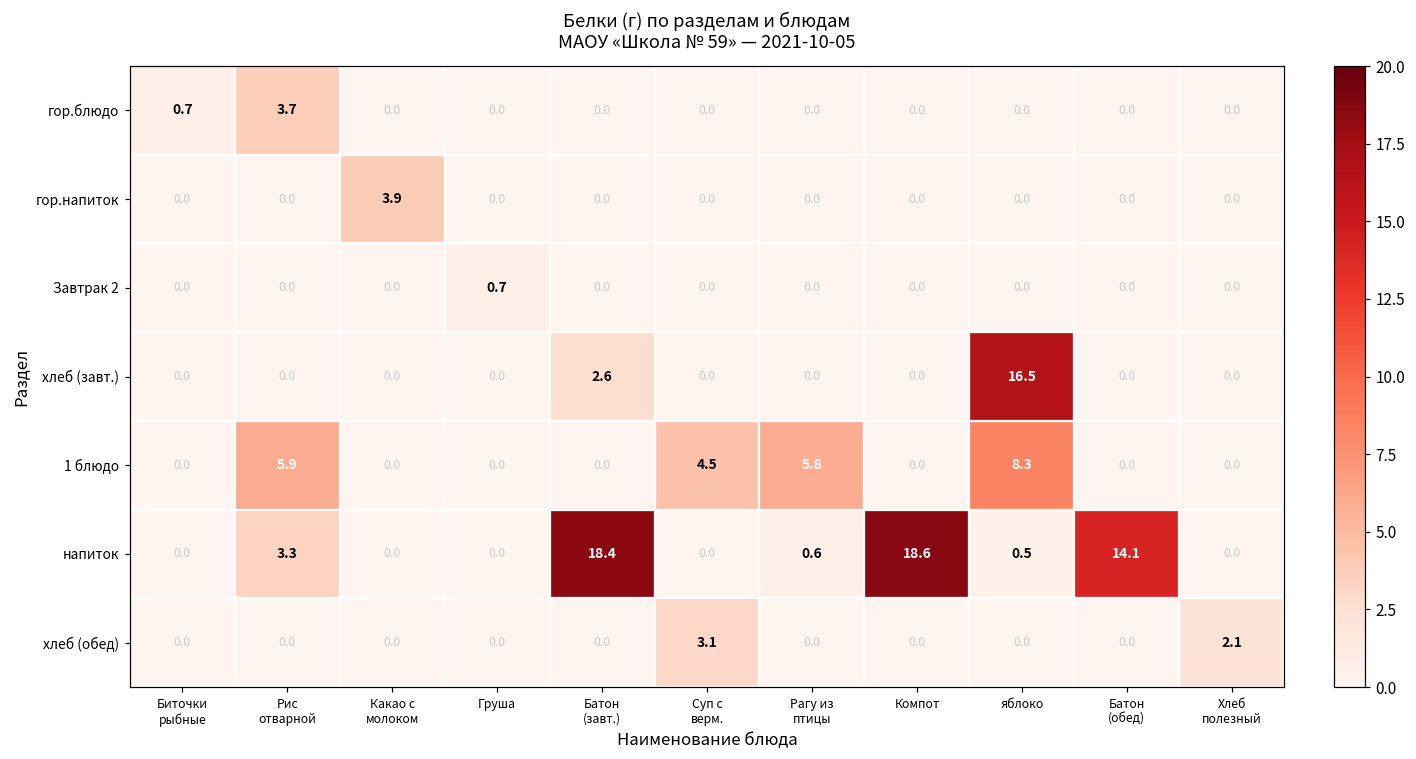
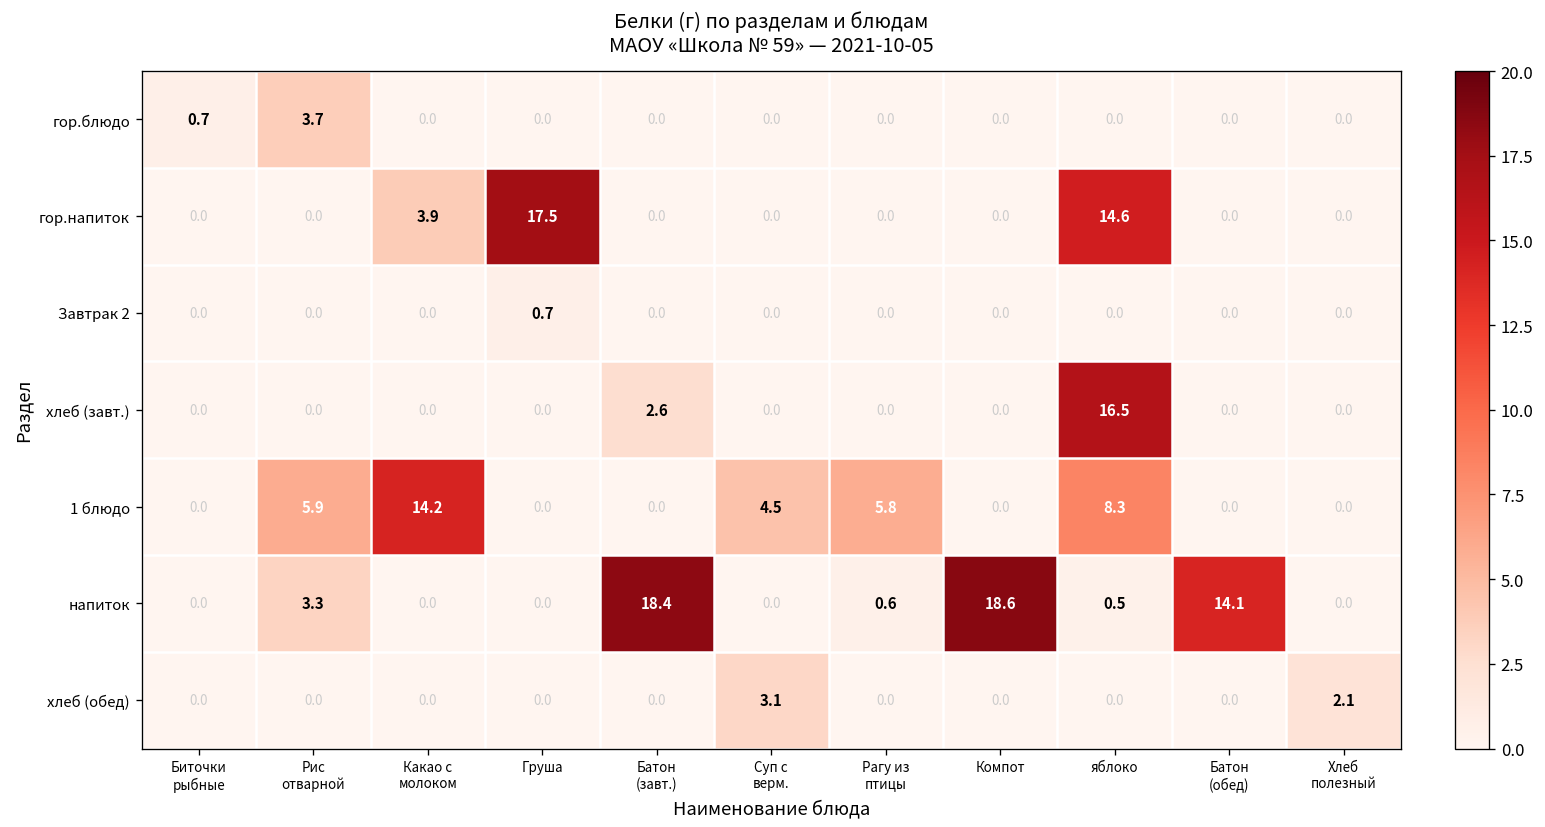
гор.напиток, Груша: 0.0 -> 17.5
гор.напиток, яблоко: 0.0 -> 14.6
1 блюдо, Какао с молоком: 0.0 -> 14.2
